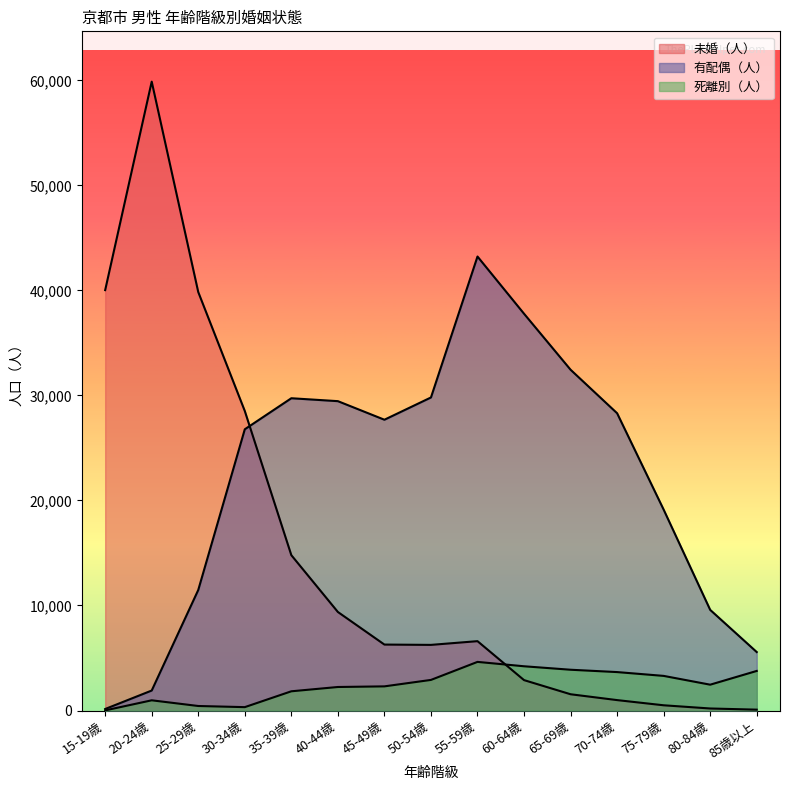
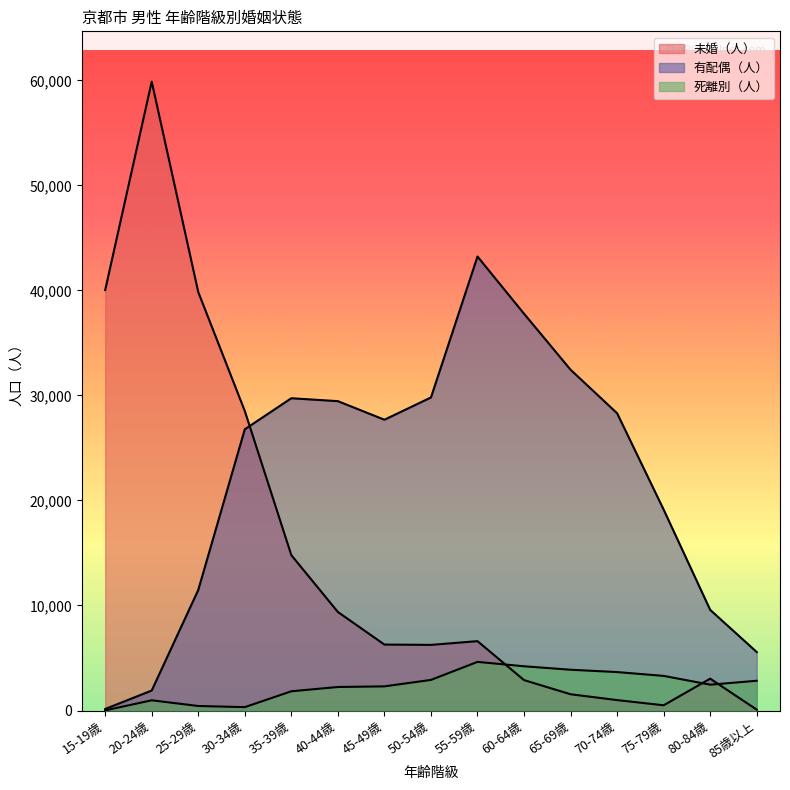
未婚（人）, 80-84歳: 200 -> 3,000
死離別（人）, 85歳以上: 3,800 -> 2,800
